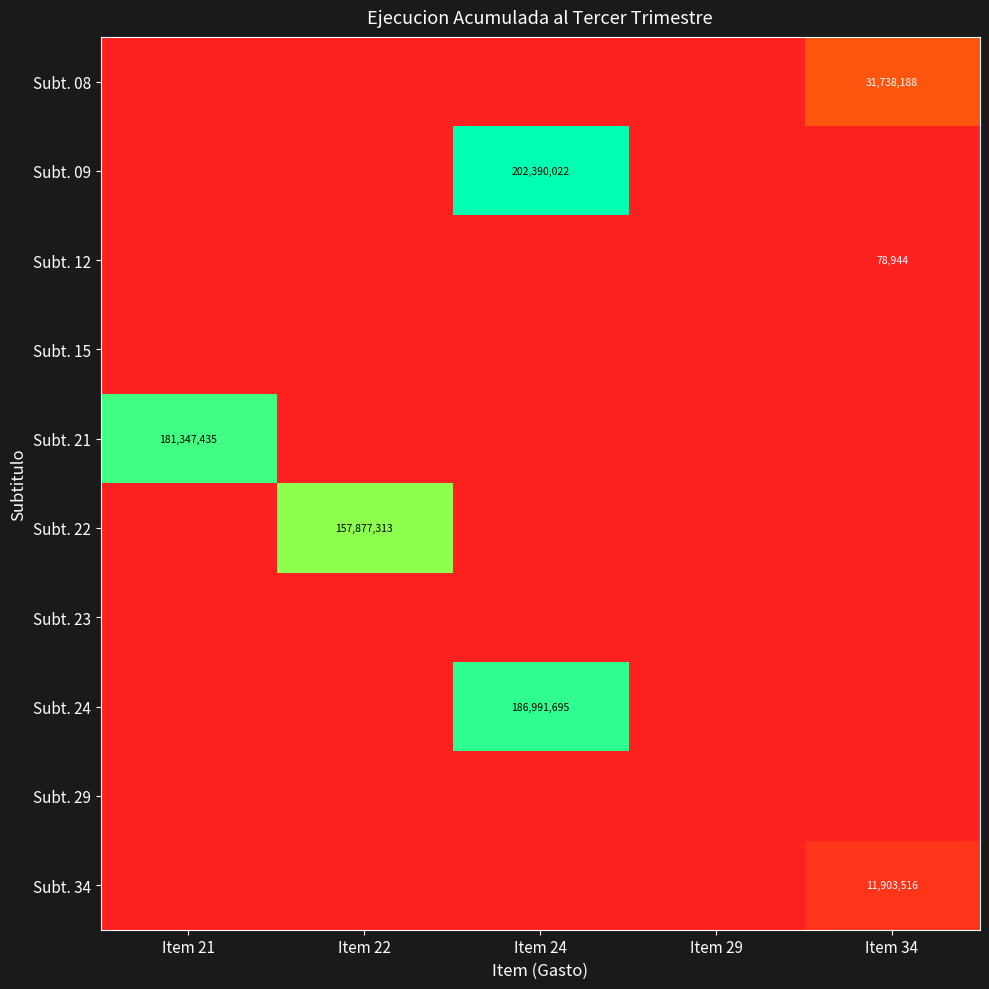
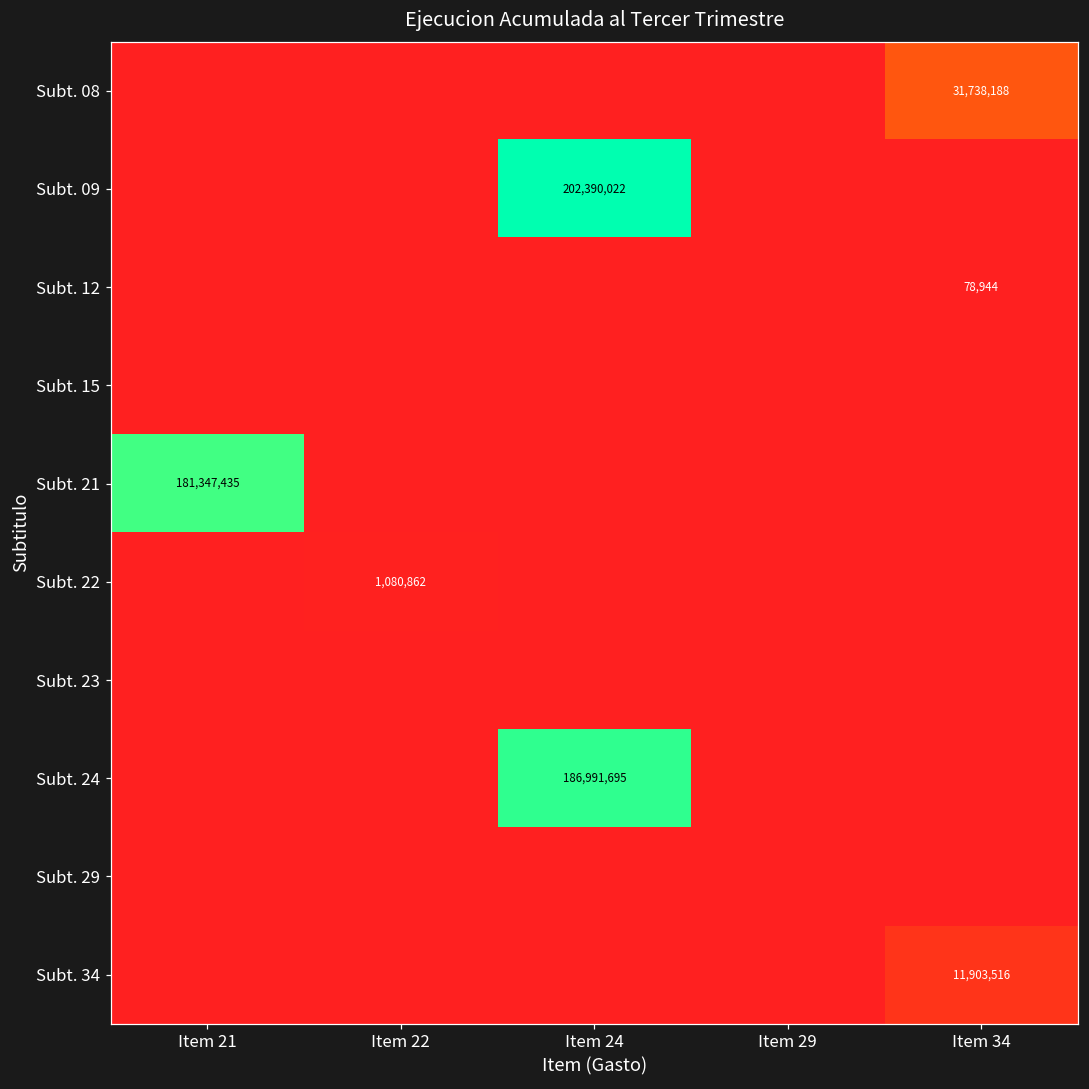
Subt. 22, Item 22: 157,877,313 -> 1,080,862
